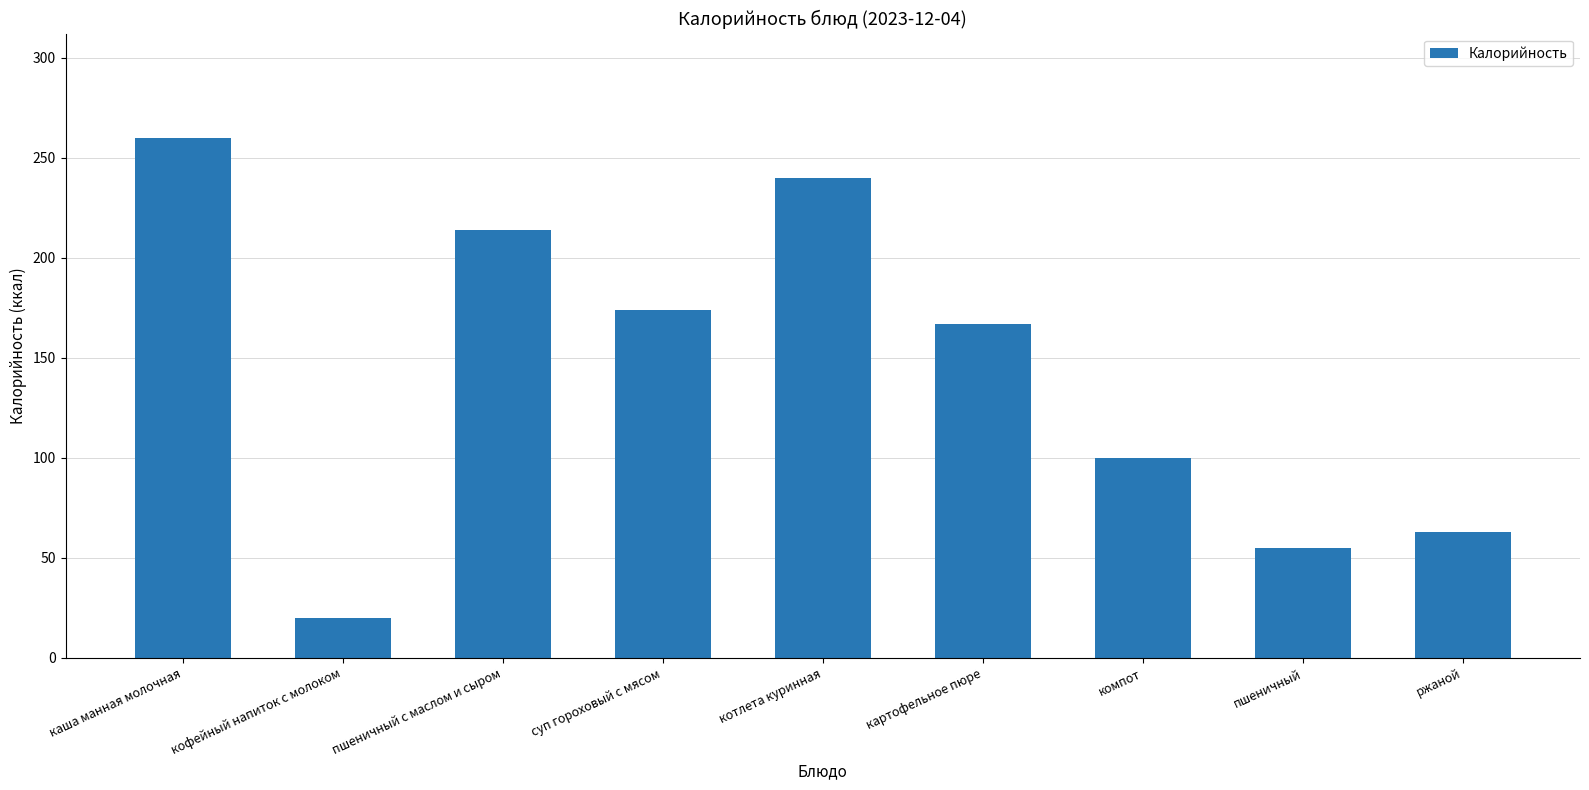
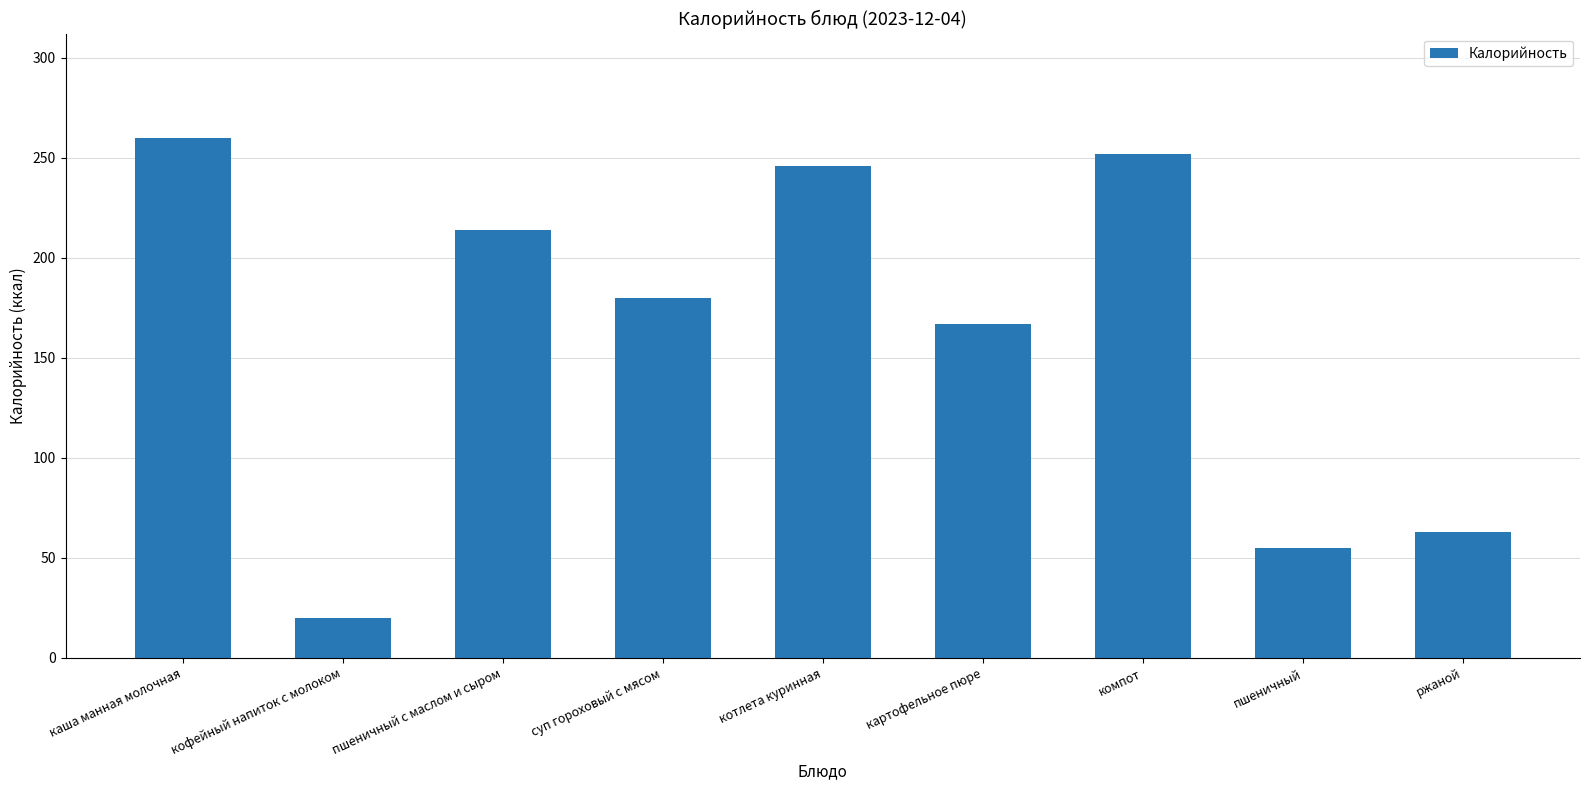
суп гороховый с мясом: 174 -> 180
котлета куринная: 240 -> 246
компот: 100 -> 252
